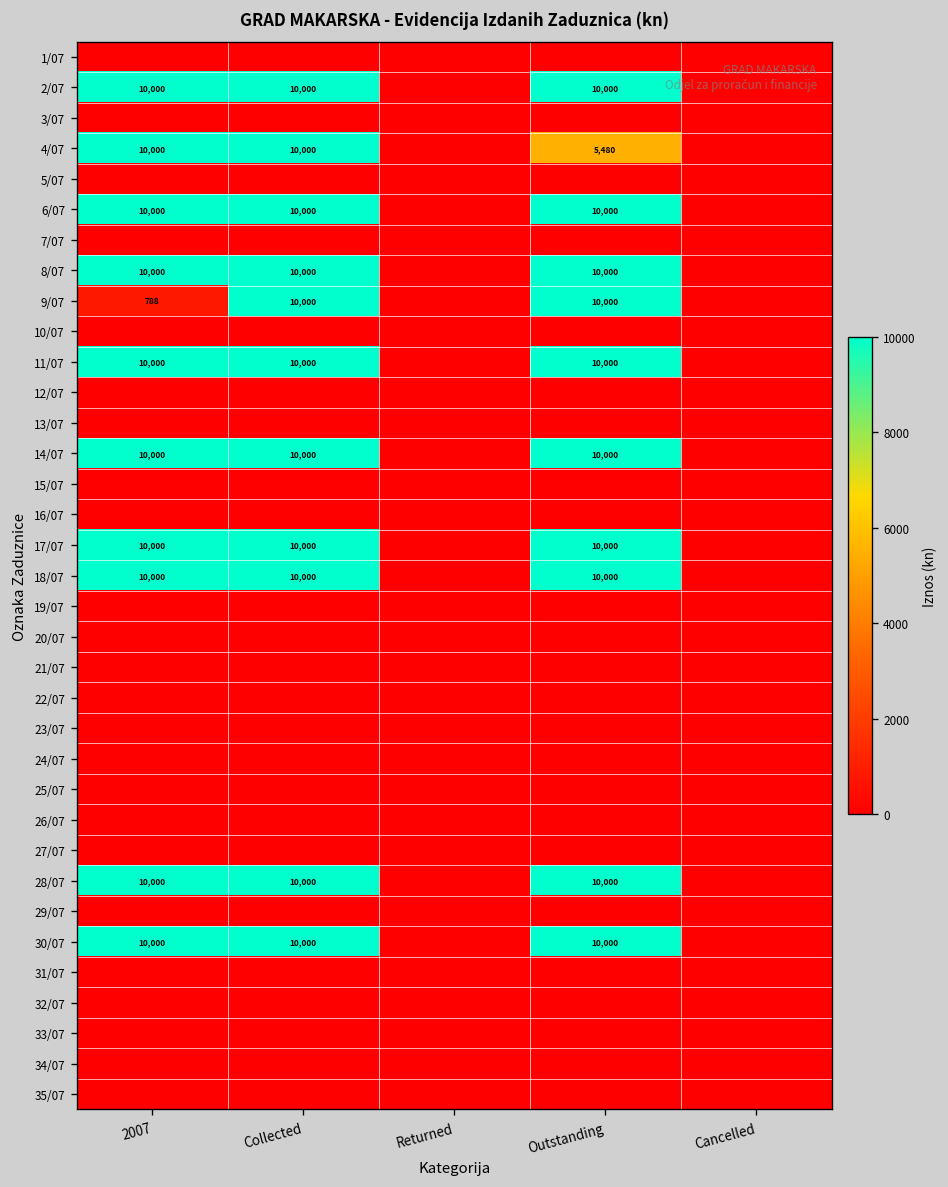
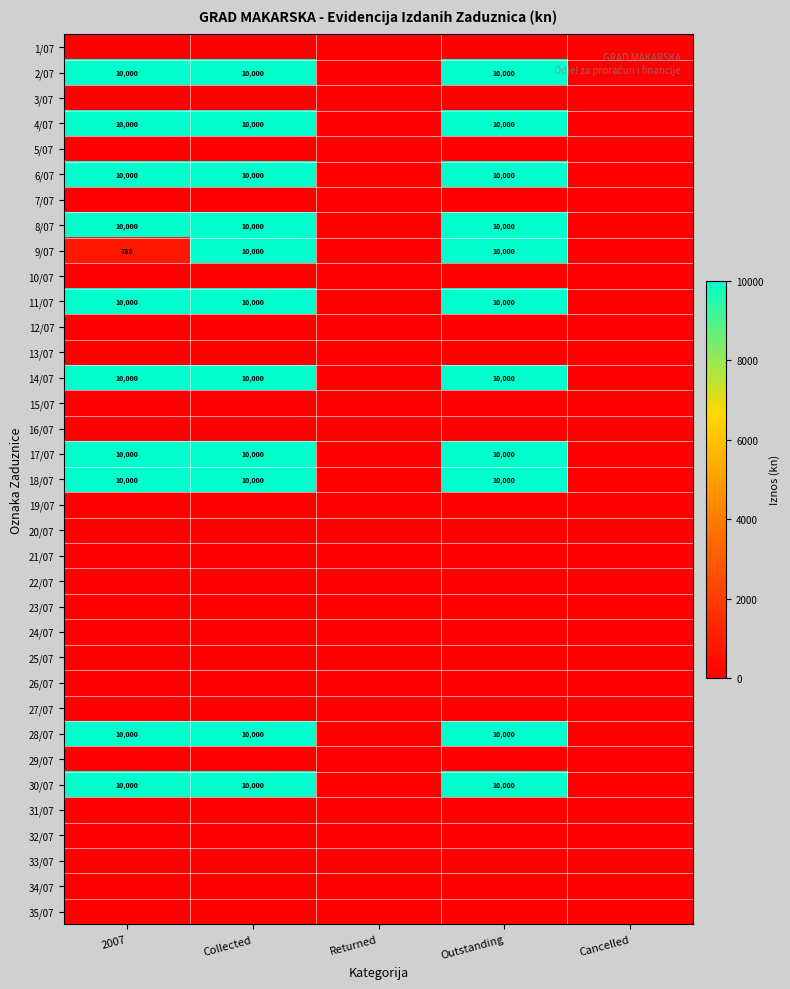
4/07, Outstanding: 5,480 -> 10,000
